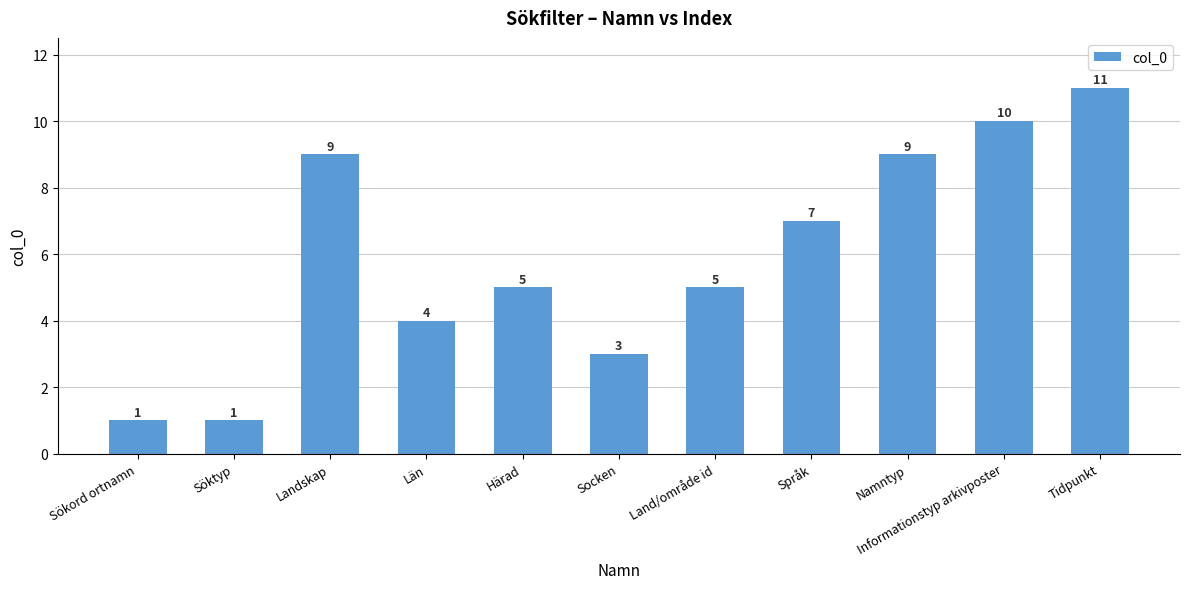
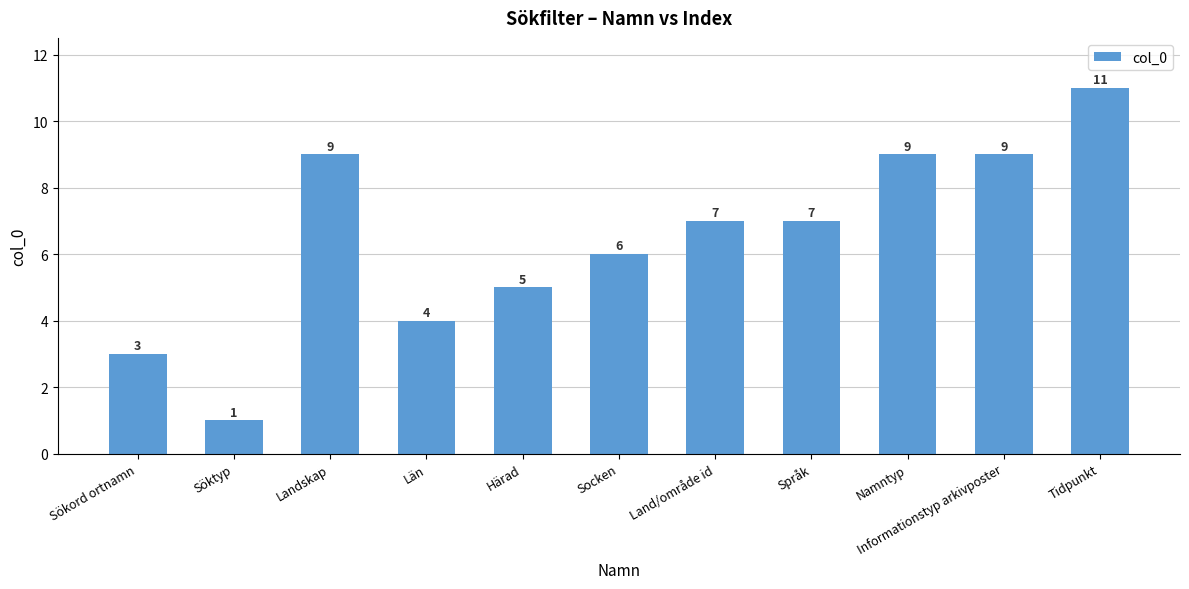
Sökord ortnamn: 1 -> 3
Socken: 3 -> 6
Land/område id: 5 -> 7
Informationstyp arkivposter: 10 -> 9
